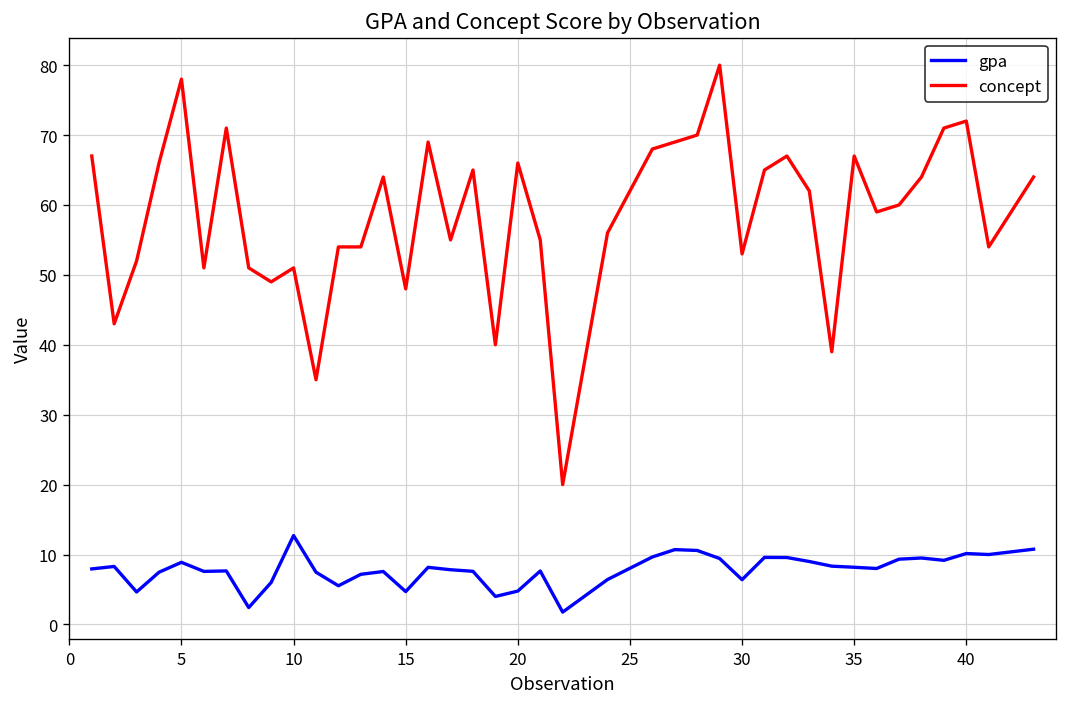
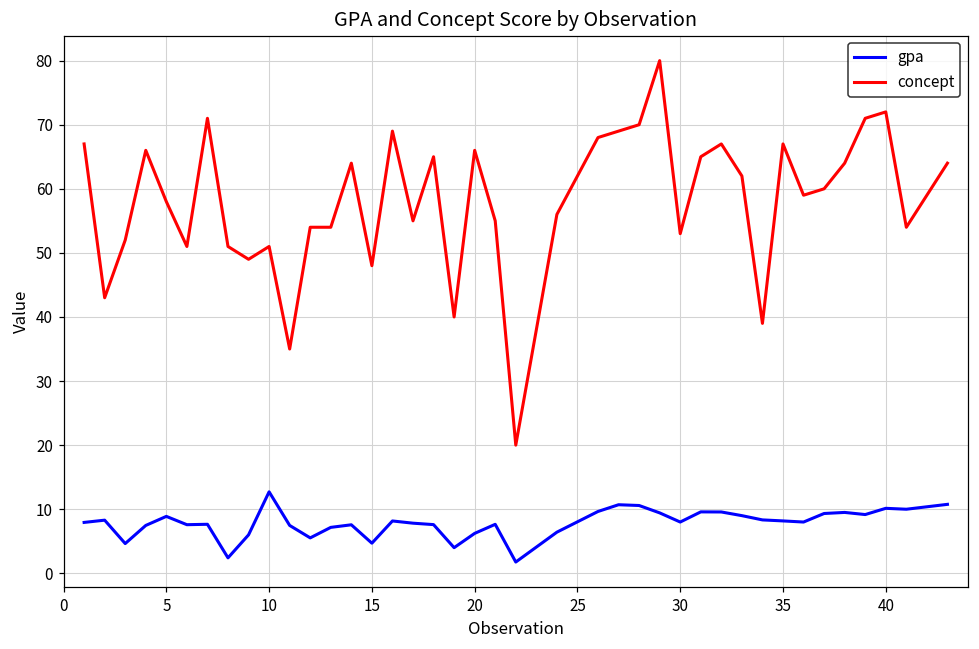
concept, 5: 78 -> 58
gpa, 20: 5 -> 6
gpa, 30: 6 -> 8
